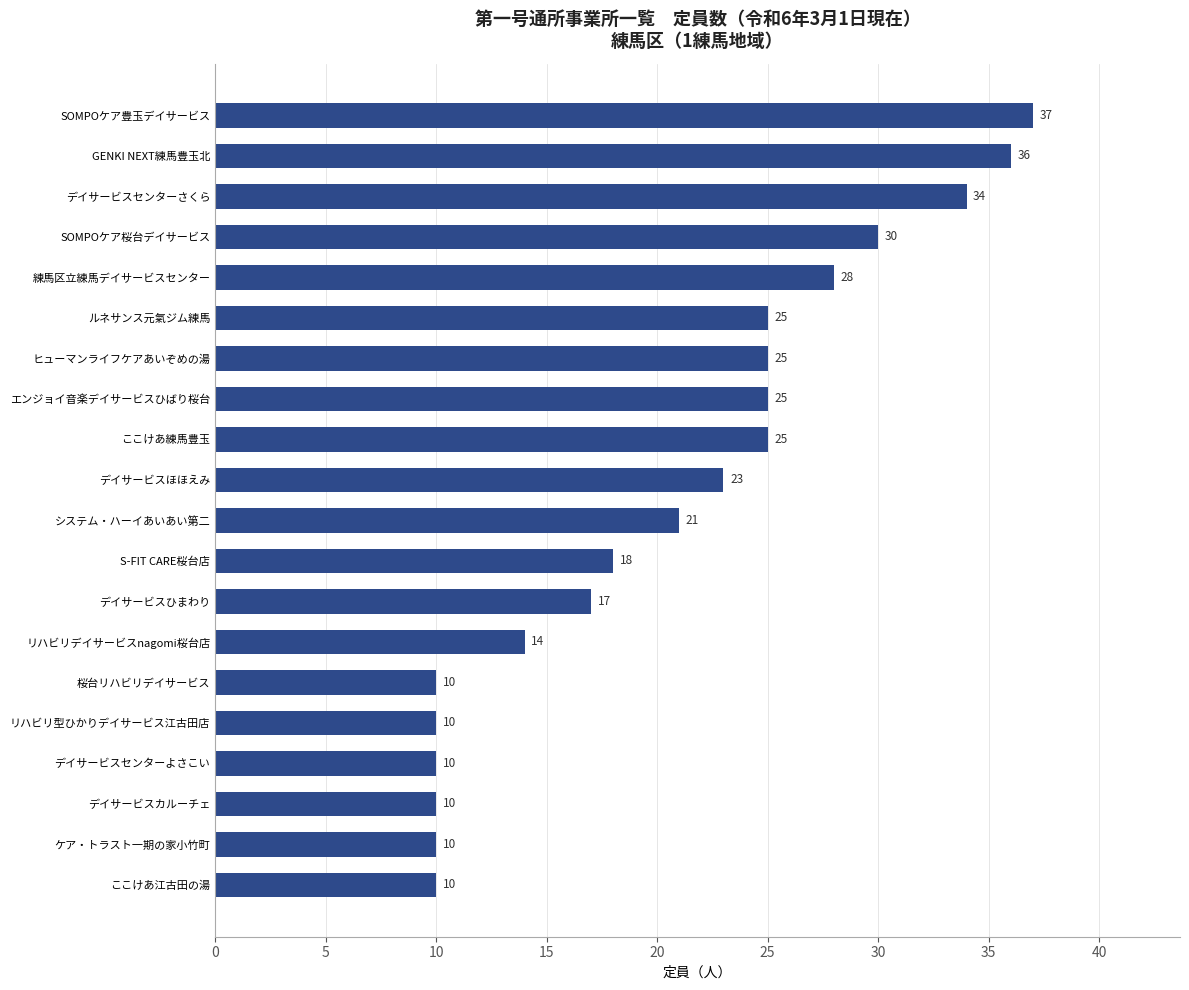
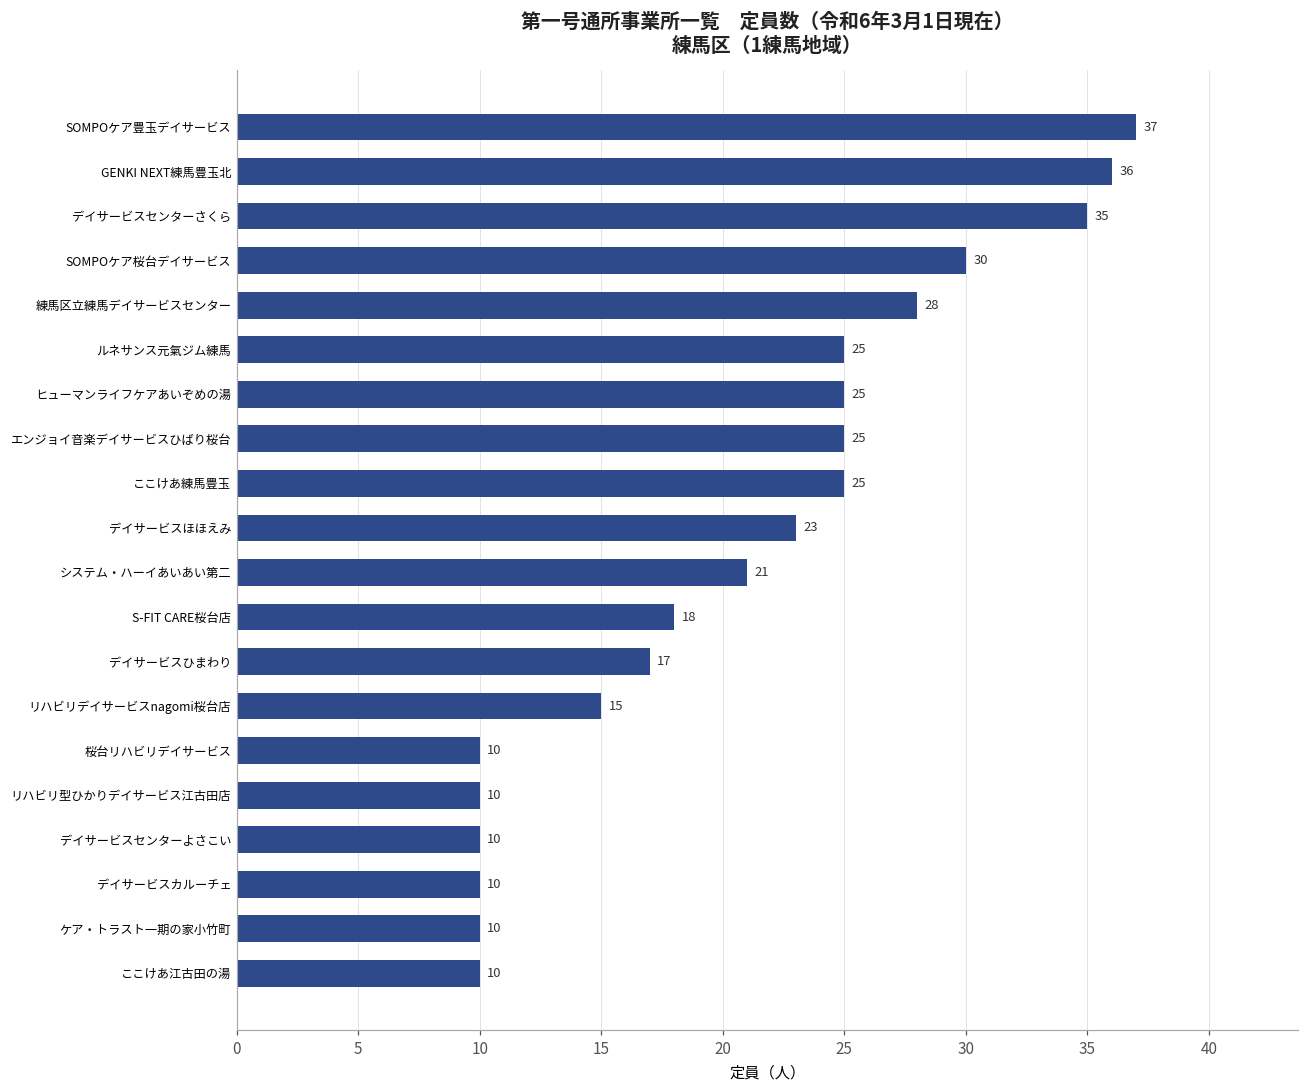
デイサービスセンターさくら: 34 -> 35
リハビリデイサービスnagomi桜台店: 14 -> 15
